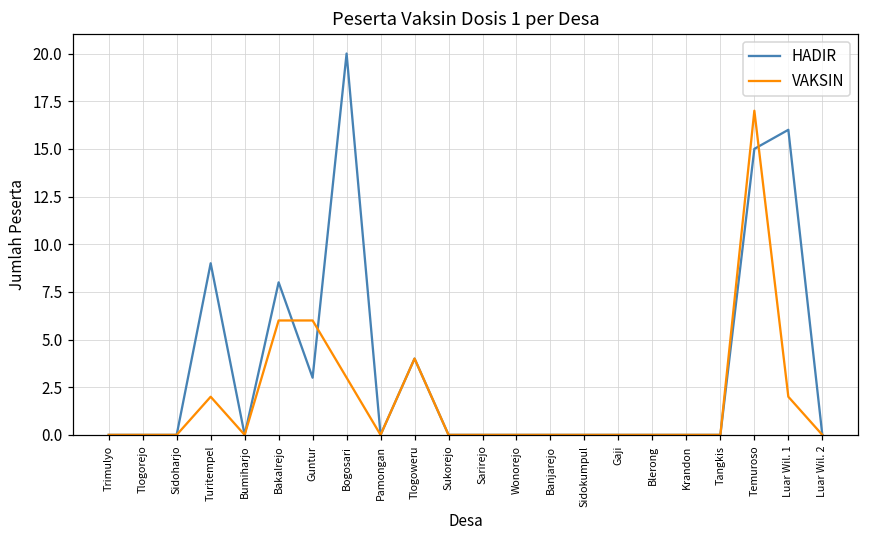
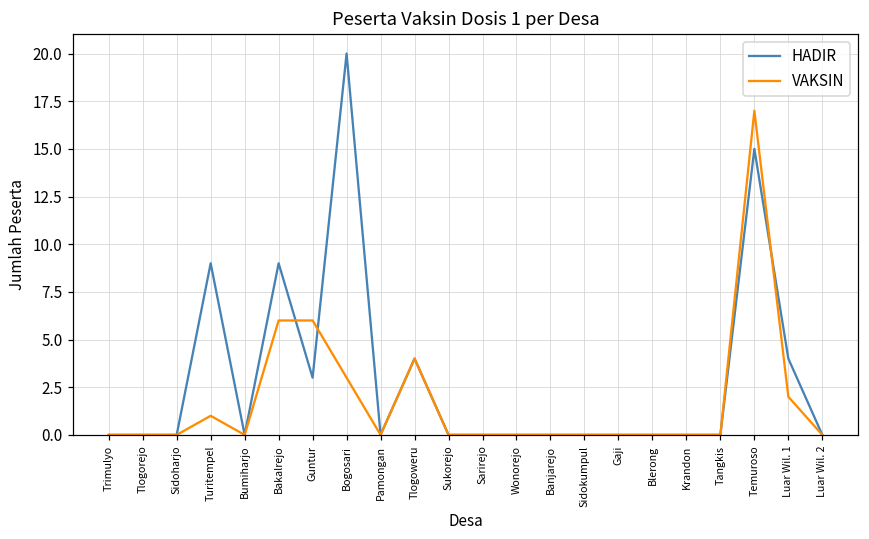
VAKSIN, Turitempel: 2 -> 1
HADIR, Bakalrejo: 8 -> 9
HADIR, Luar Wil. 1: 16 -> 4
